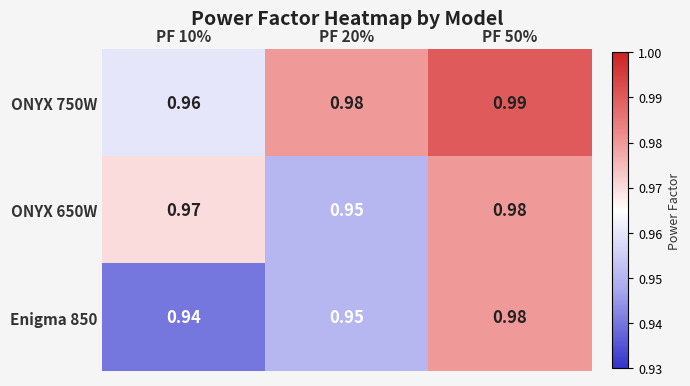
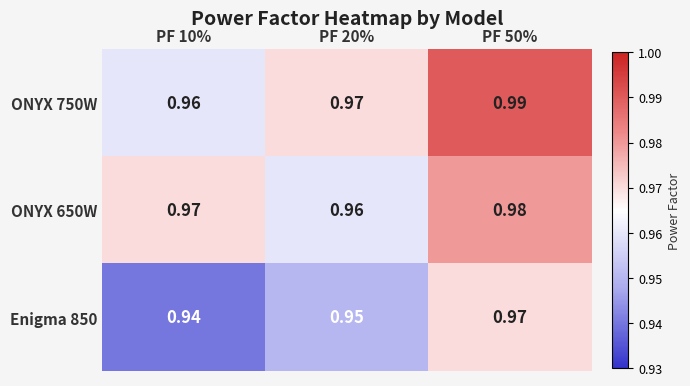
ONYX 750W, PF 20%: 0.98 -> 0.97
ONYX 650W, PF 20%: 0.95 -> 0.96
Enigma 850, PF 50%: 0.98 -> 0.97
